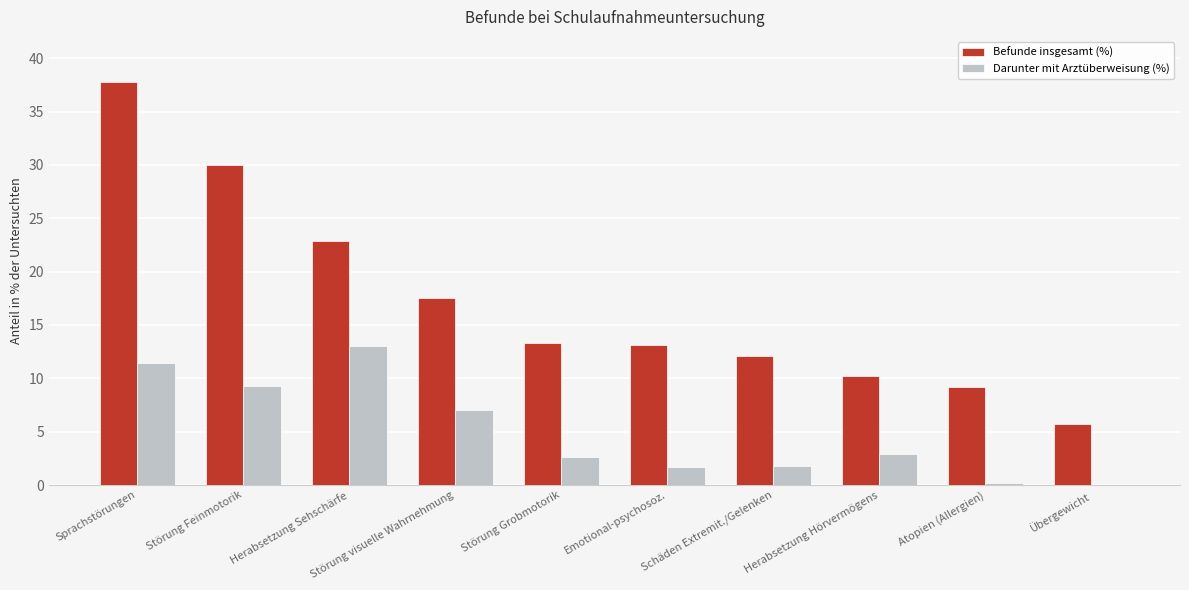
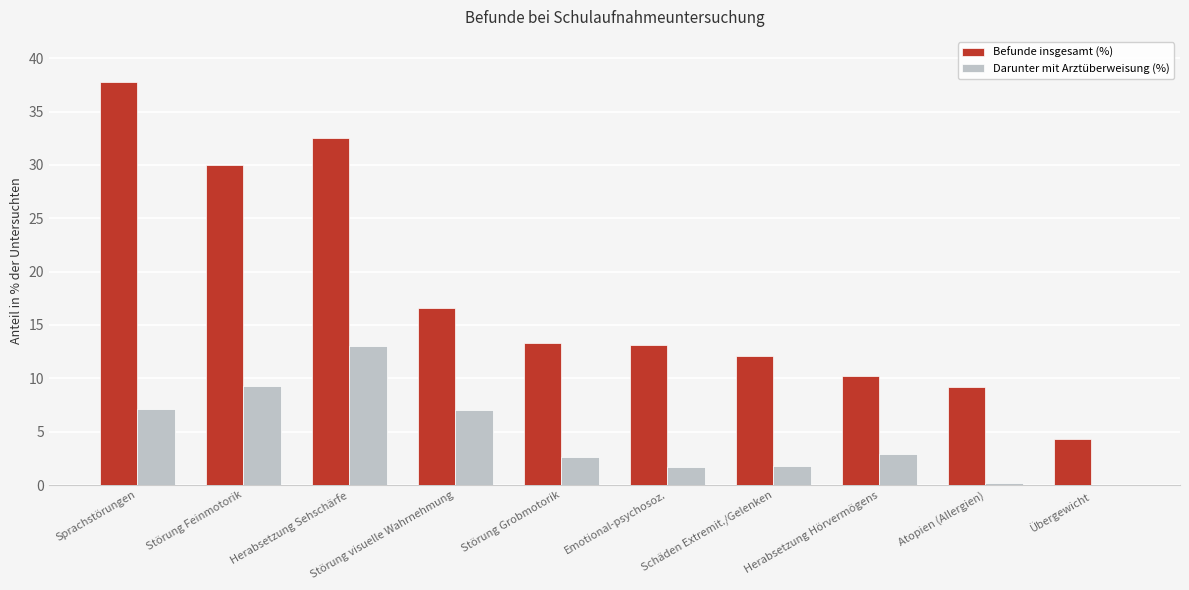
Darunter mit Arztüberweisung (%), Sprachstörungen: 11.4 -> 7.1
Befunde insgesamt (%), Herabsetzung Sehschärfe: 22.8 -> 32.5
Befunde insgesamt (%), Störung visuelle Wahrnehmung: 17.5 -> 16.6
Befunde insgesamt (%), Übergewicht: 5.7 -> 4.3
